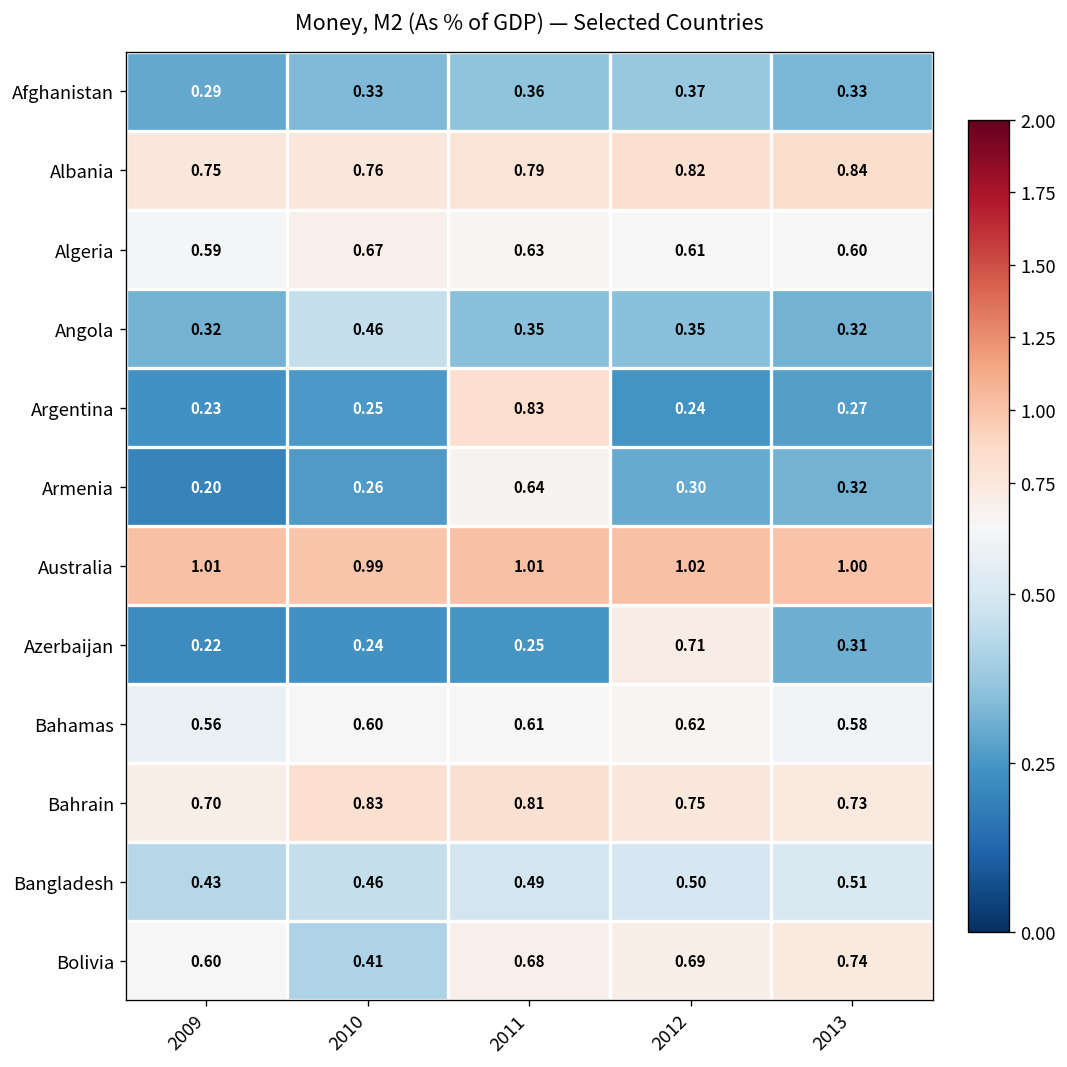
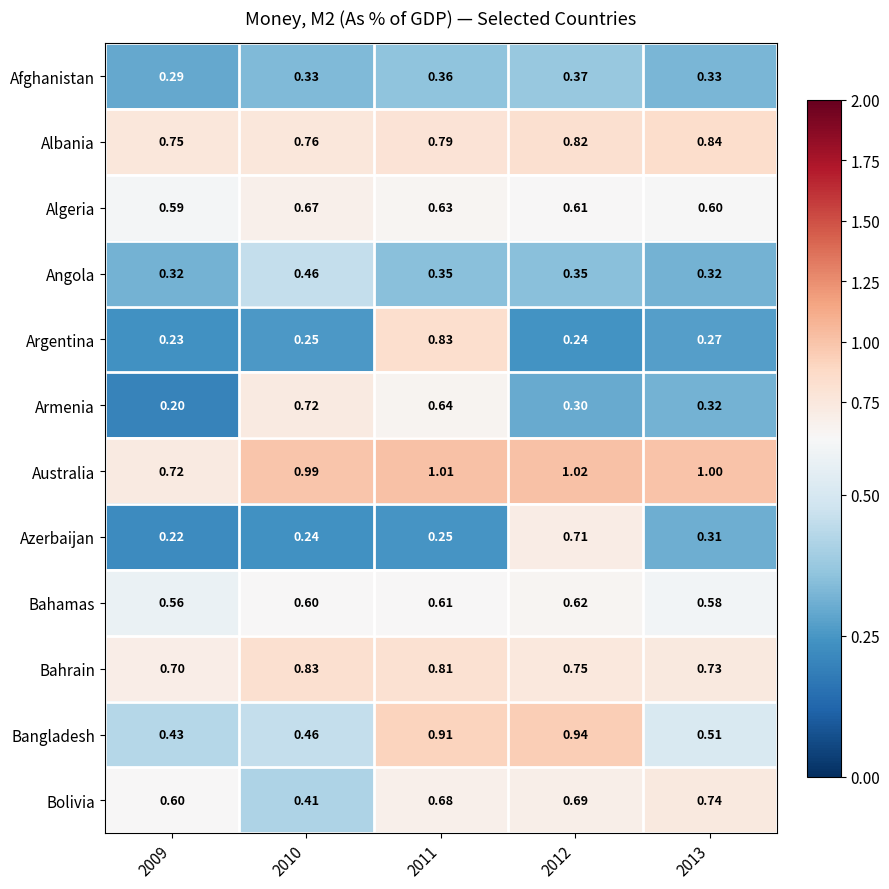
Armenia, 2010: 0.26 -> 0.72
Australia, 2009: 1.01 -> 0.72
Bangladesh, 2011: 0.49 -> 0.91
Bangladesh, 2012: 0.50 -> 0.94
